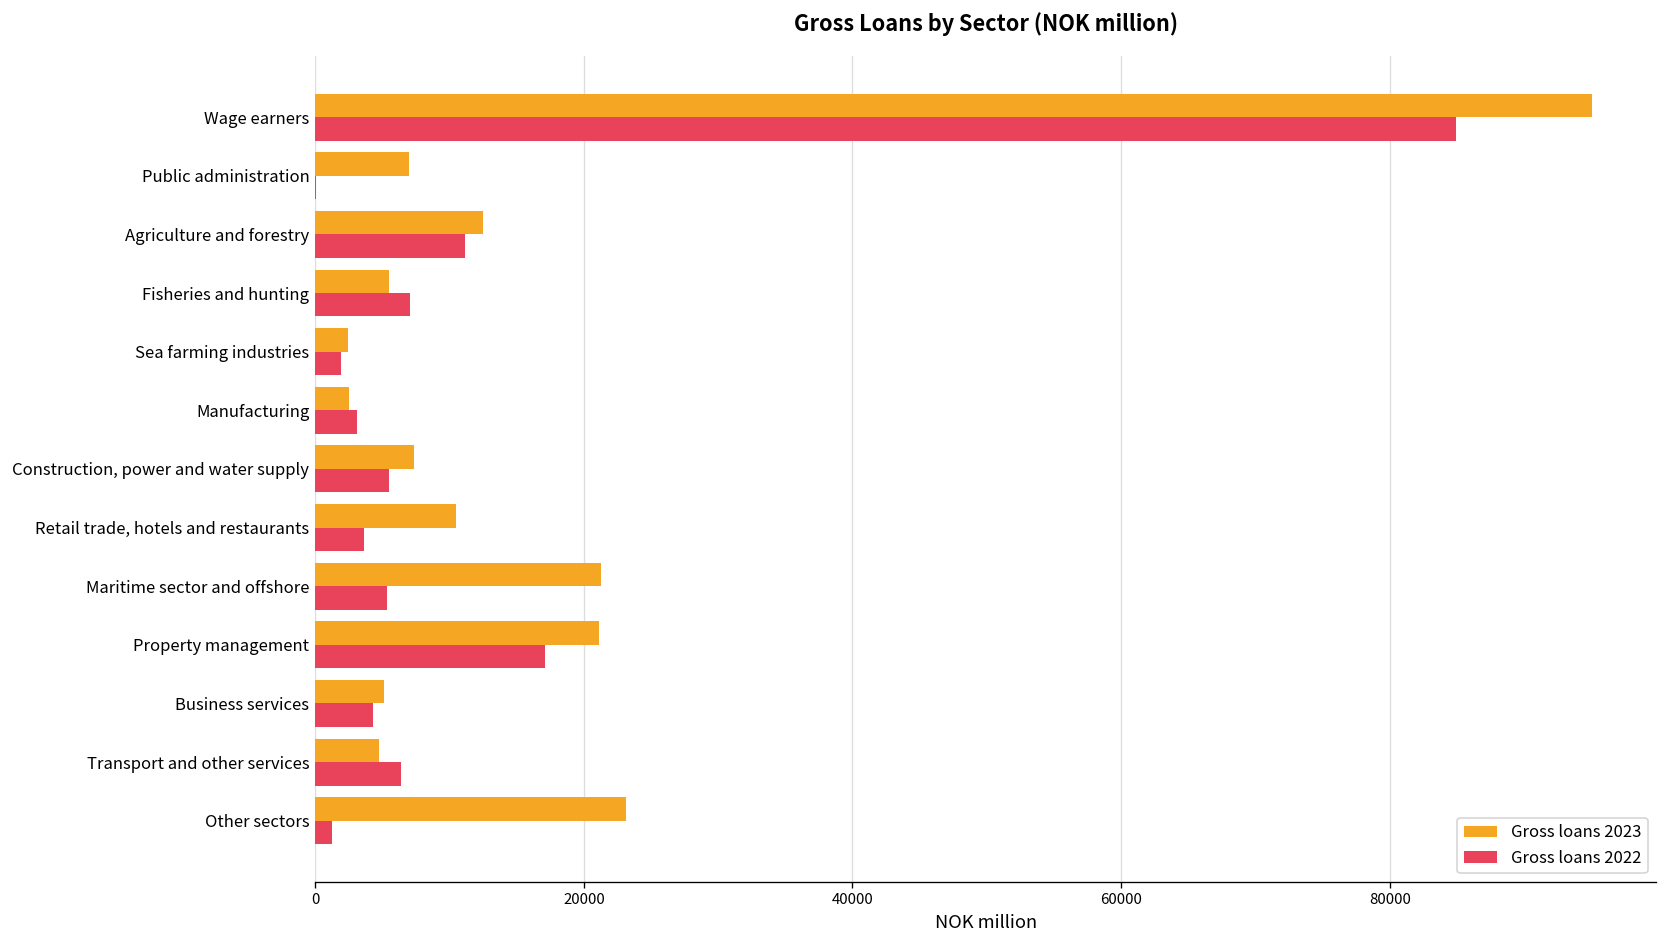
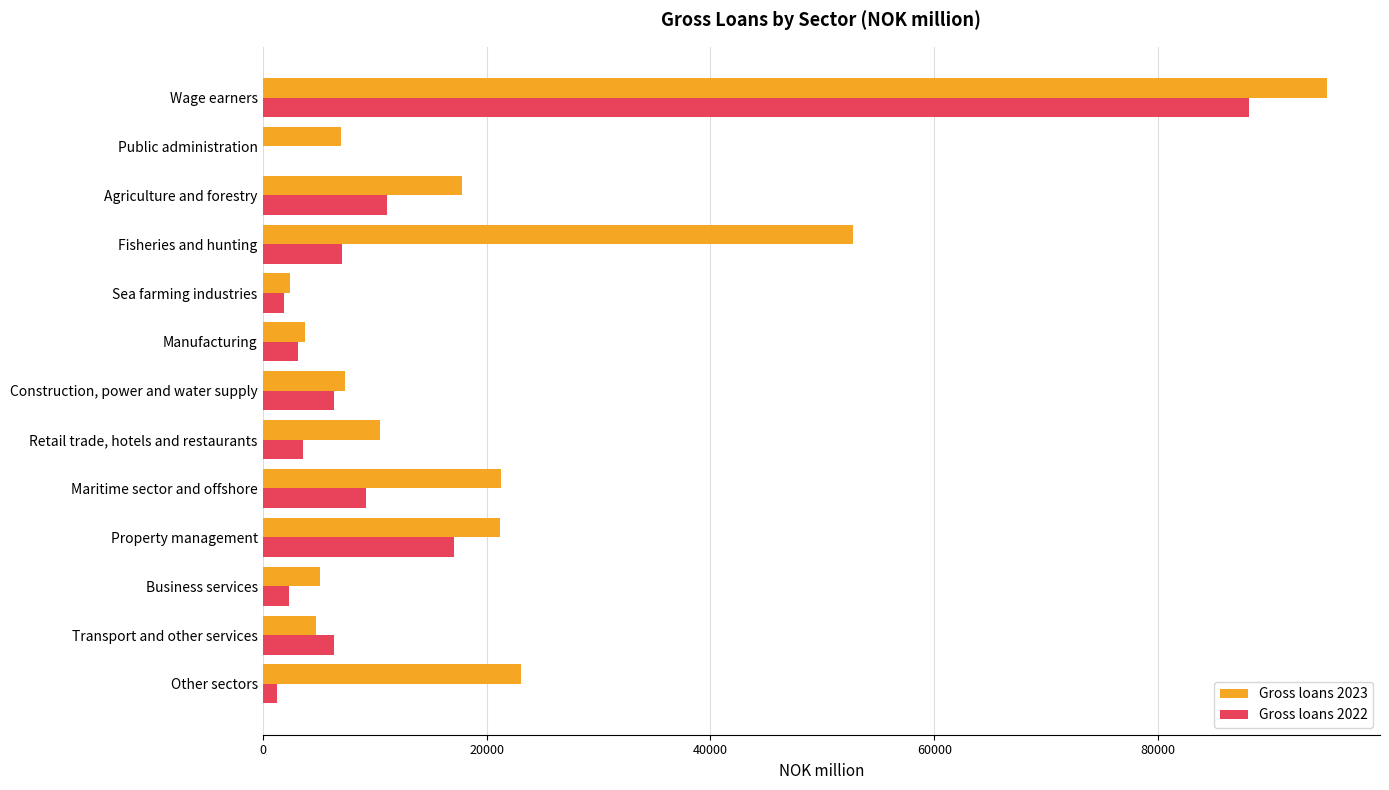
Gross loans 2022, Wage earners: 85000 -> 88100
Gross loans 2023, Agriculture and forestry: 12500 -> 17800
Gross loans 2023, Fisheries and hunting: 5500 -> 52700
Gross loans 2023, Manufacturing: 2500 -> 3800
Gross loans 2022, Construction, power and water supply: 5500 -> 6400
Gross loans 2022, Maritime sector and offshore: 5400 -> 9300
Gross loans 2022, Business services: 4300 -> 2400
